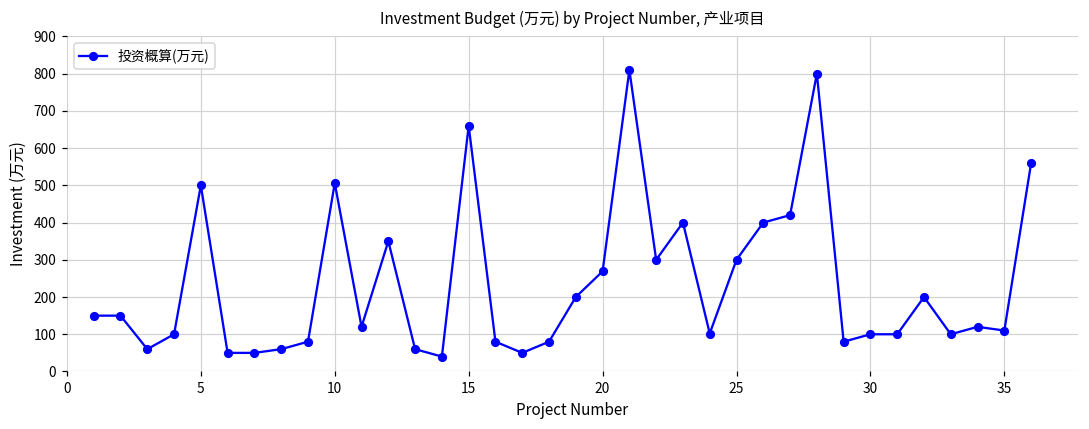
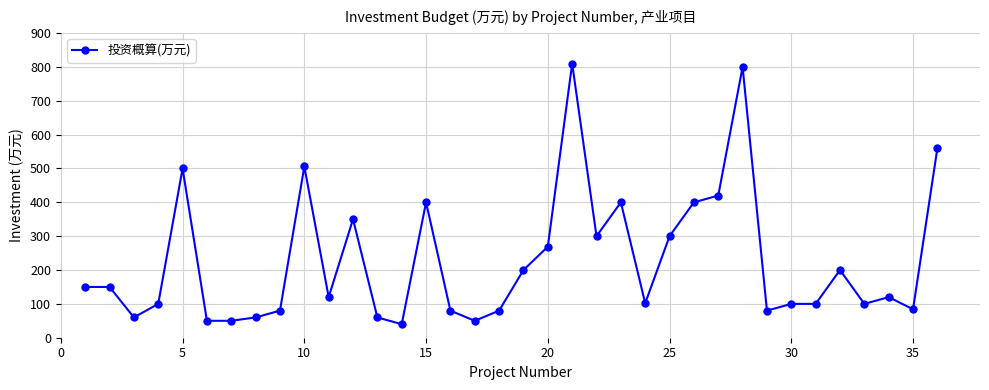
15: 660 -> 400
35: 110 -> 80
